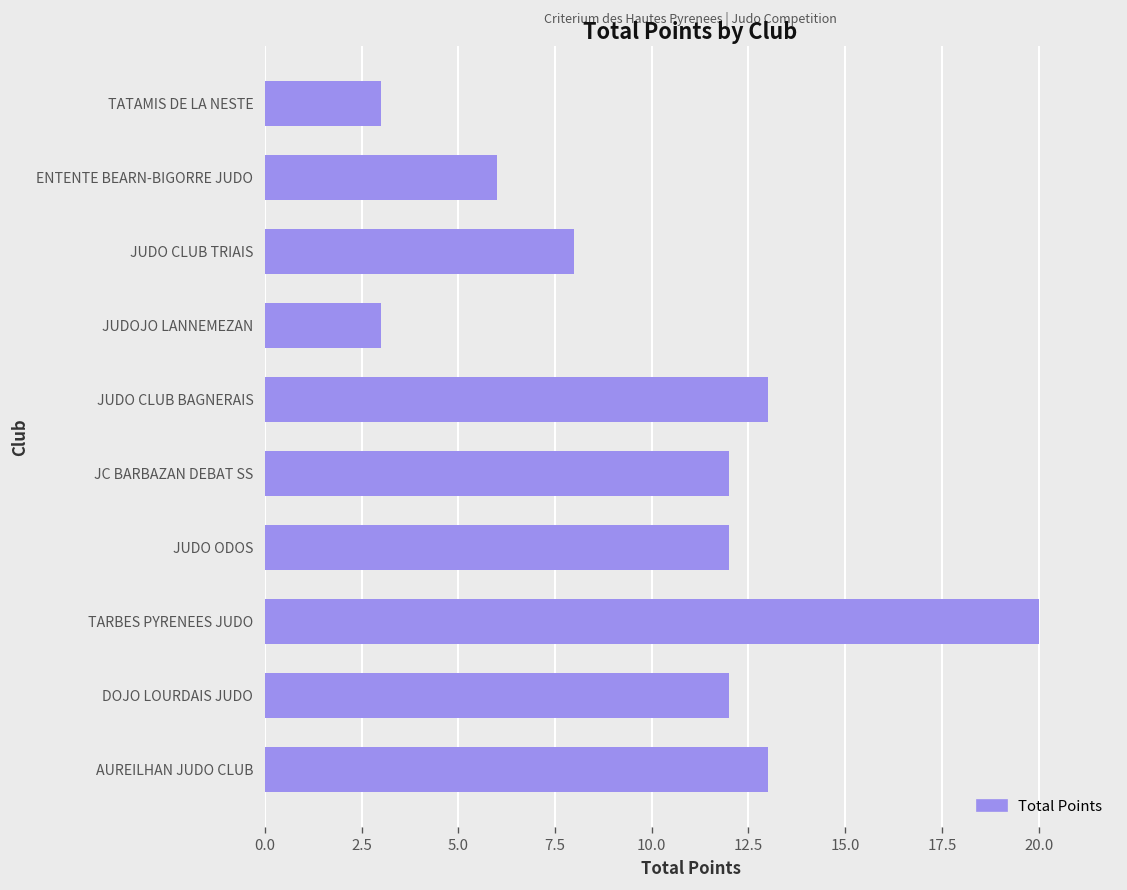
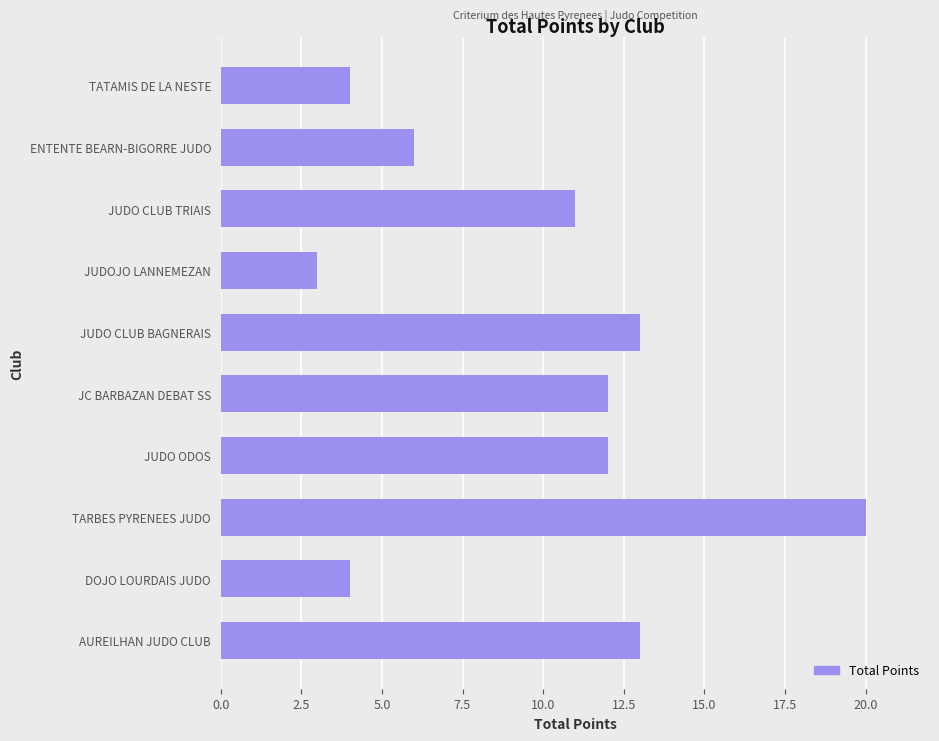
TATAMIS DE LA NESTE: 3 -> 4
JUDO CLUB TRIAIS: 8 -> 11
DOJO LOURDAIS JUDO: 12 -> 4
